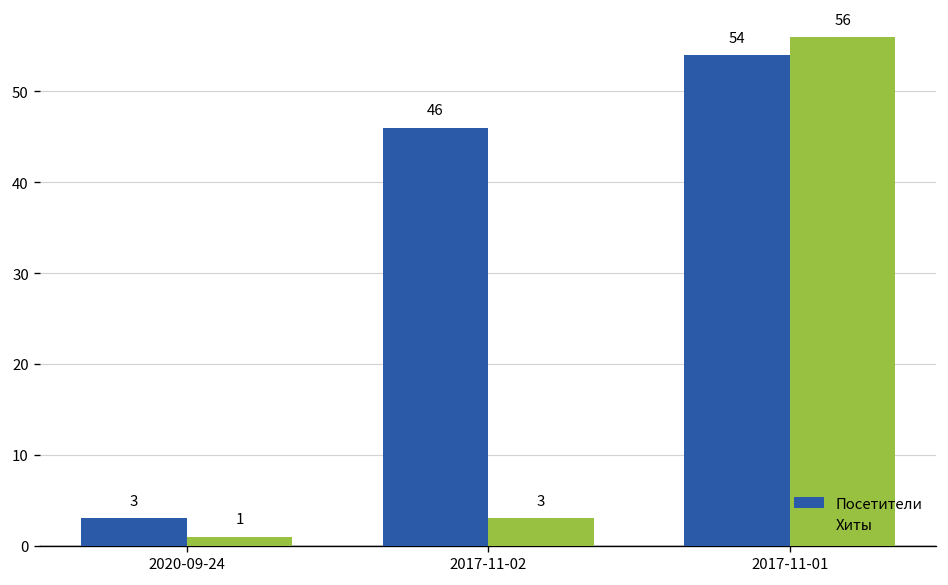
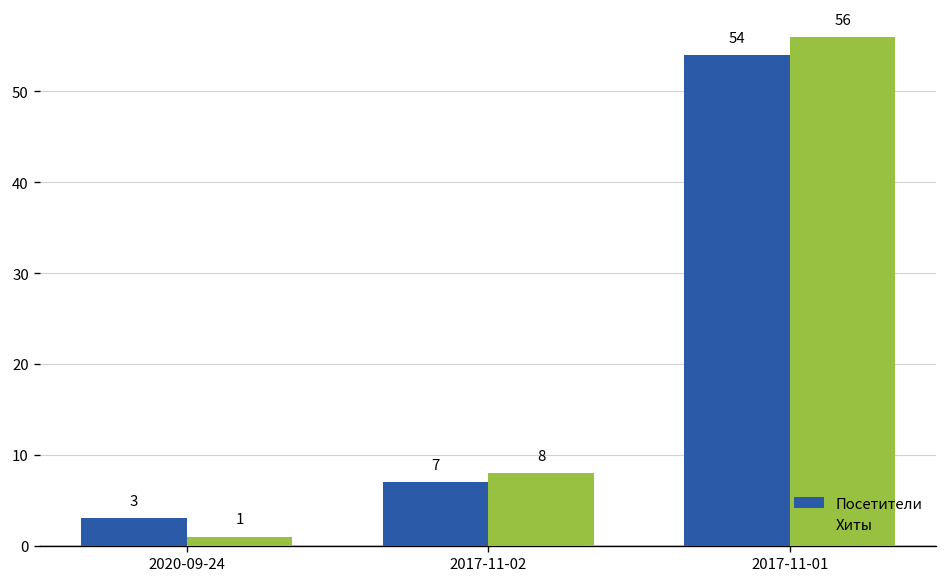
Посетители, 2017-11-02: 46 -> 7
Хиты, 2017-11-02: 3 -> 8
